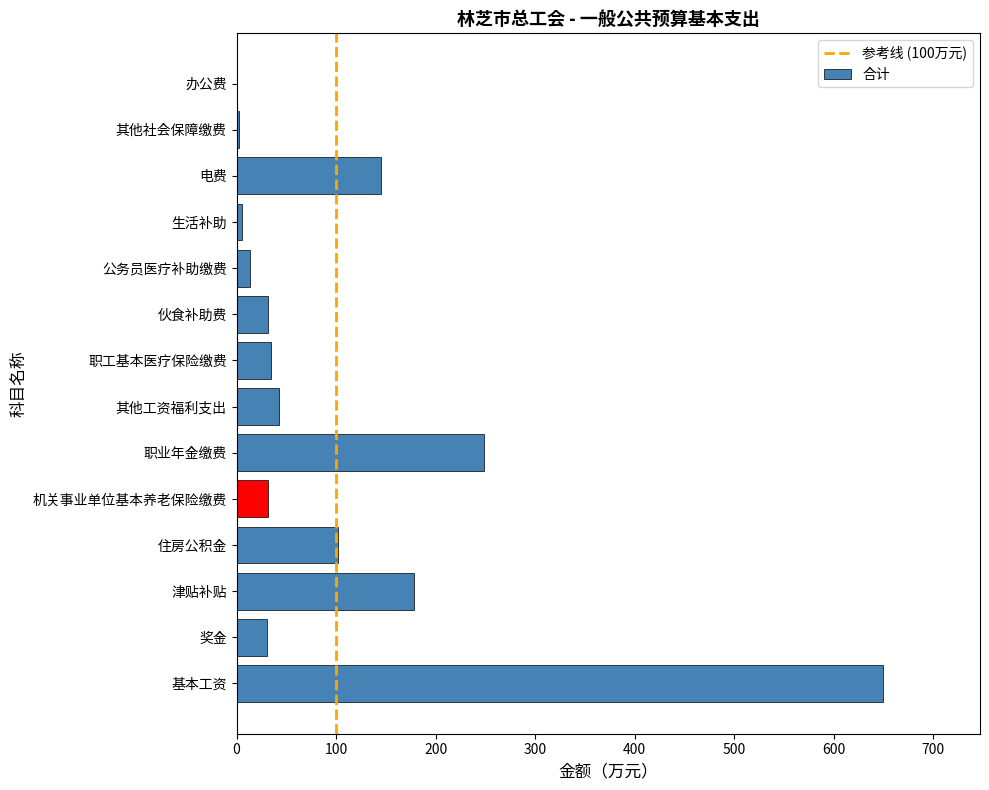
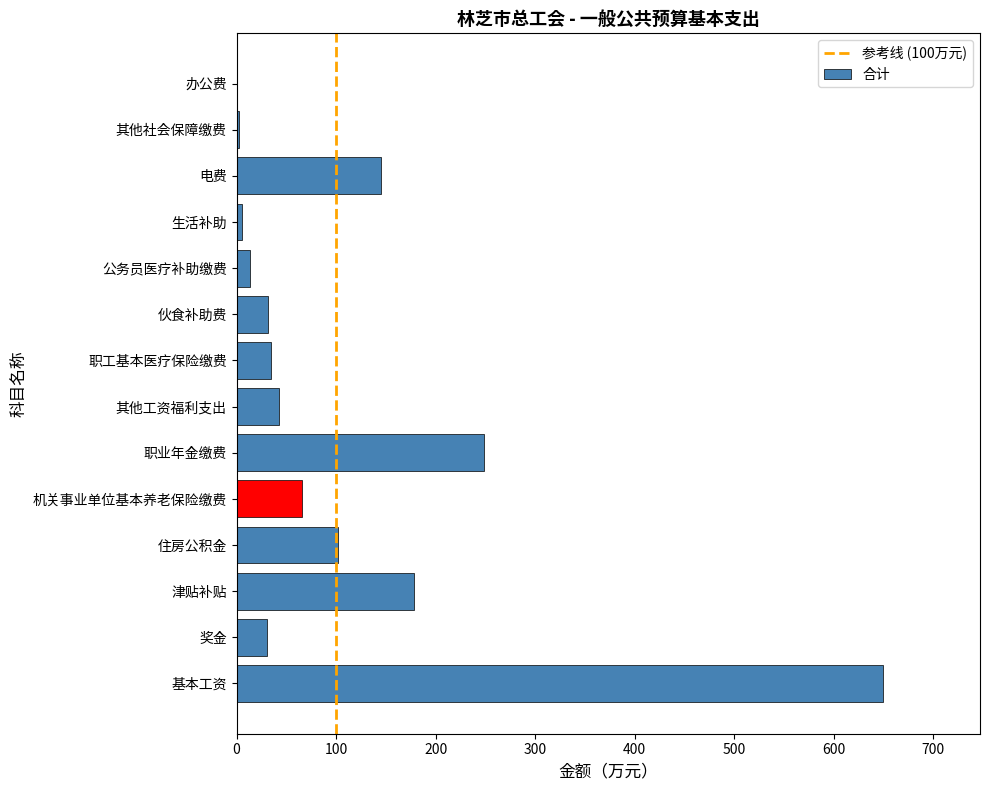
机关事业单位基本养老保险缴费: 30 -> 70
